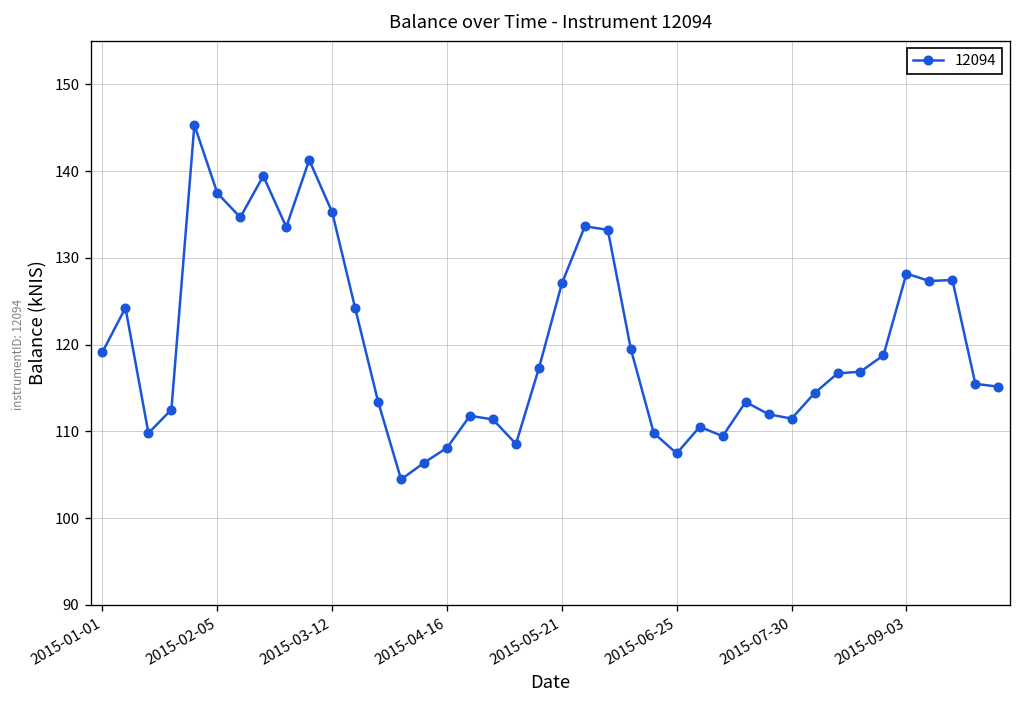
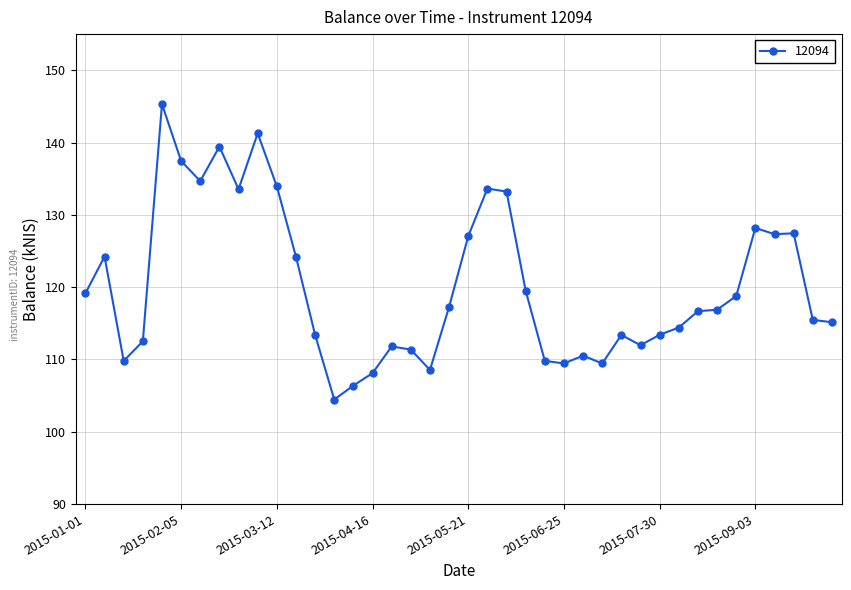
2015-03-12: 135 -> 134
2015-06-25: 107 -> 109
2015-07-30: 111 -> 113
